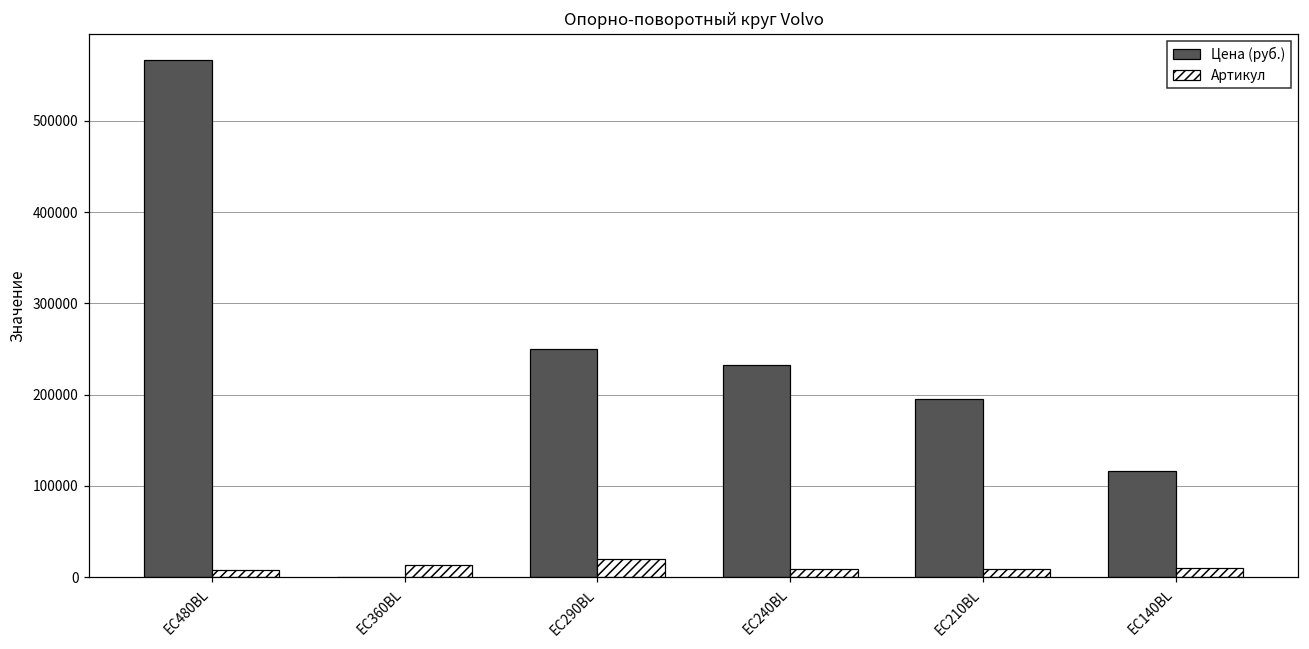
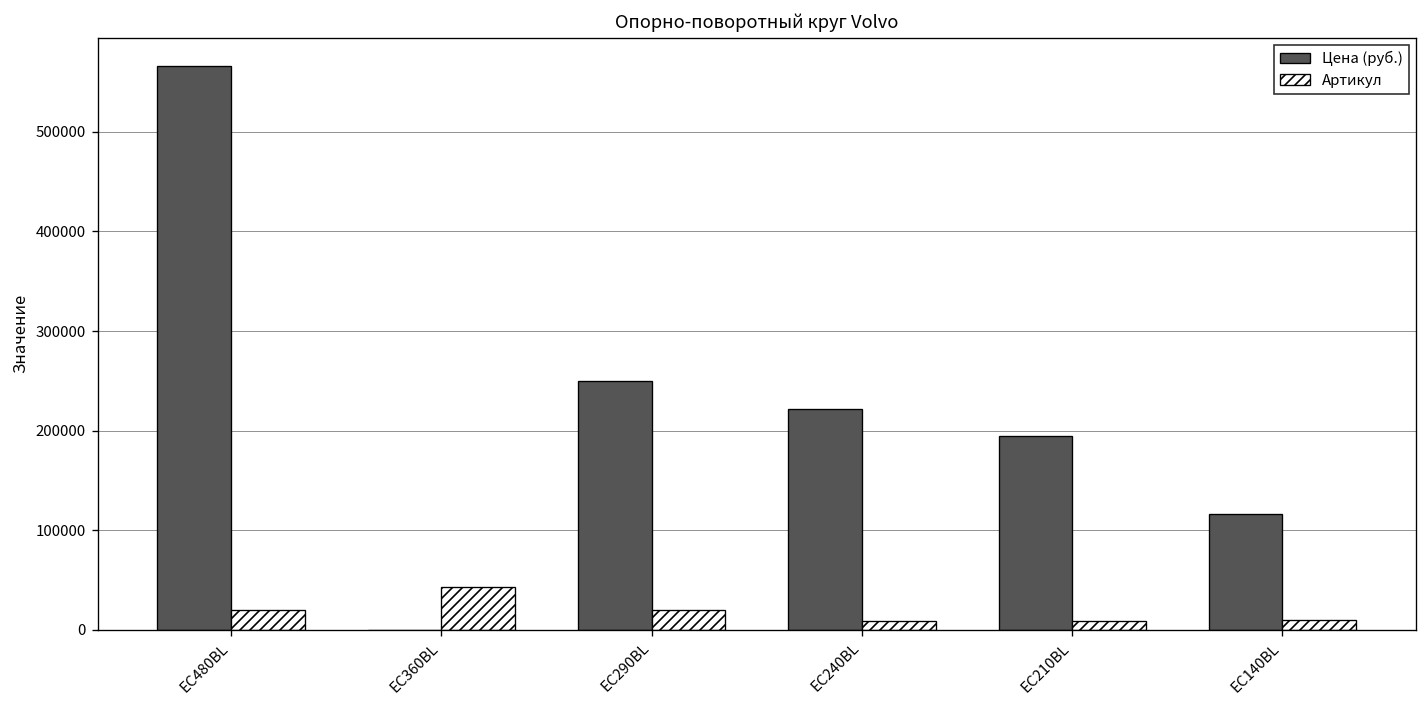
Артикул, EC480BL: 10000 -> 20000
Артикул, EC360BL: 10000 -> 40000
Цена (руб.), EC240BL: 230000 -> 220000
